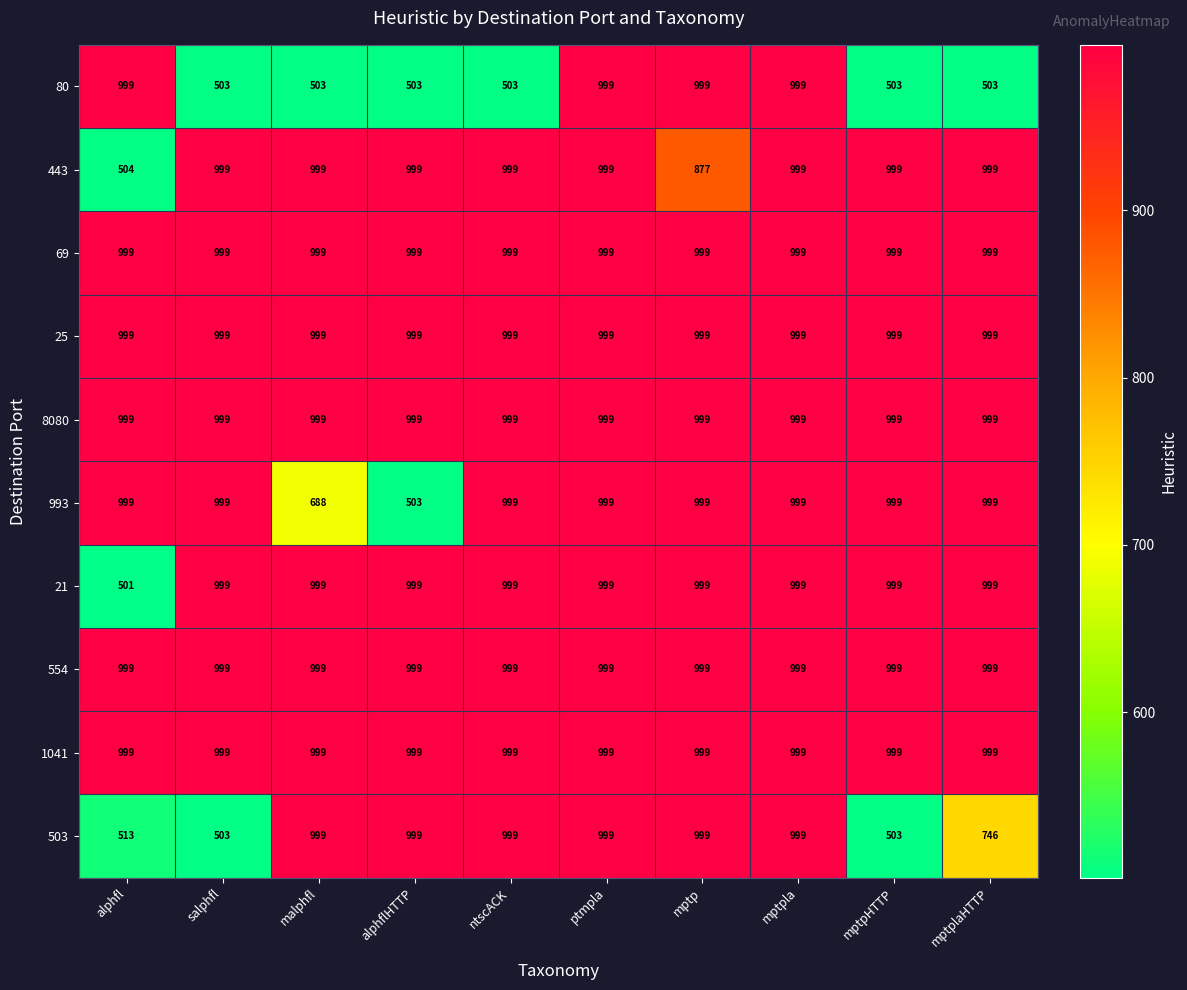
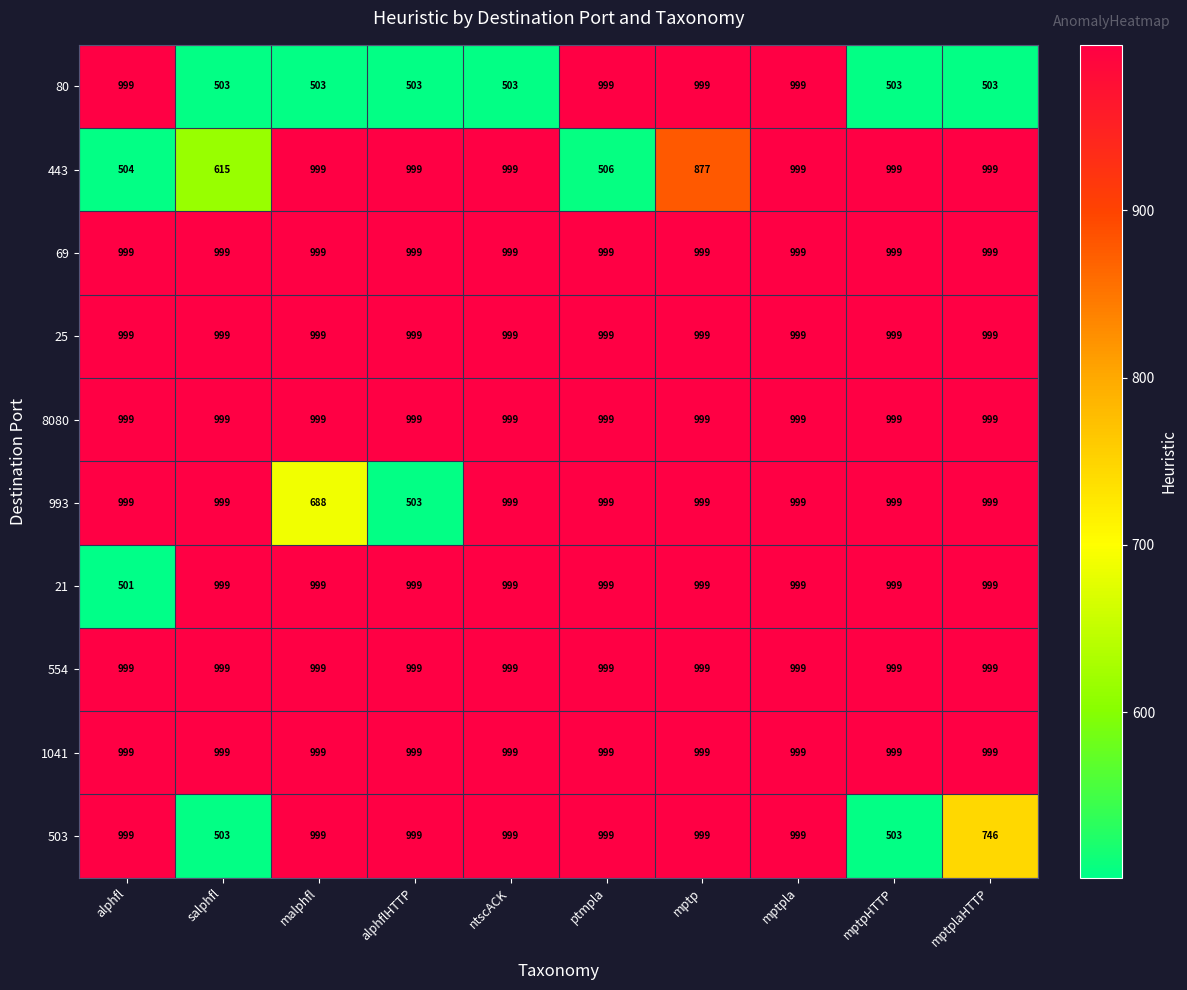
443, salphfl: 999 -> 615
443, ptmpla: 999 -> 506
503, alphfl: 513 -> 999
